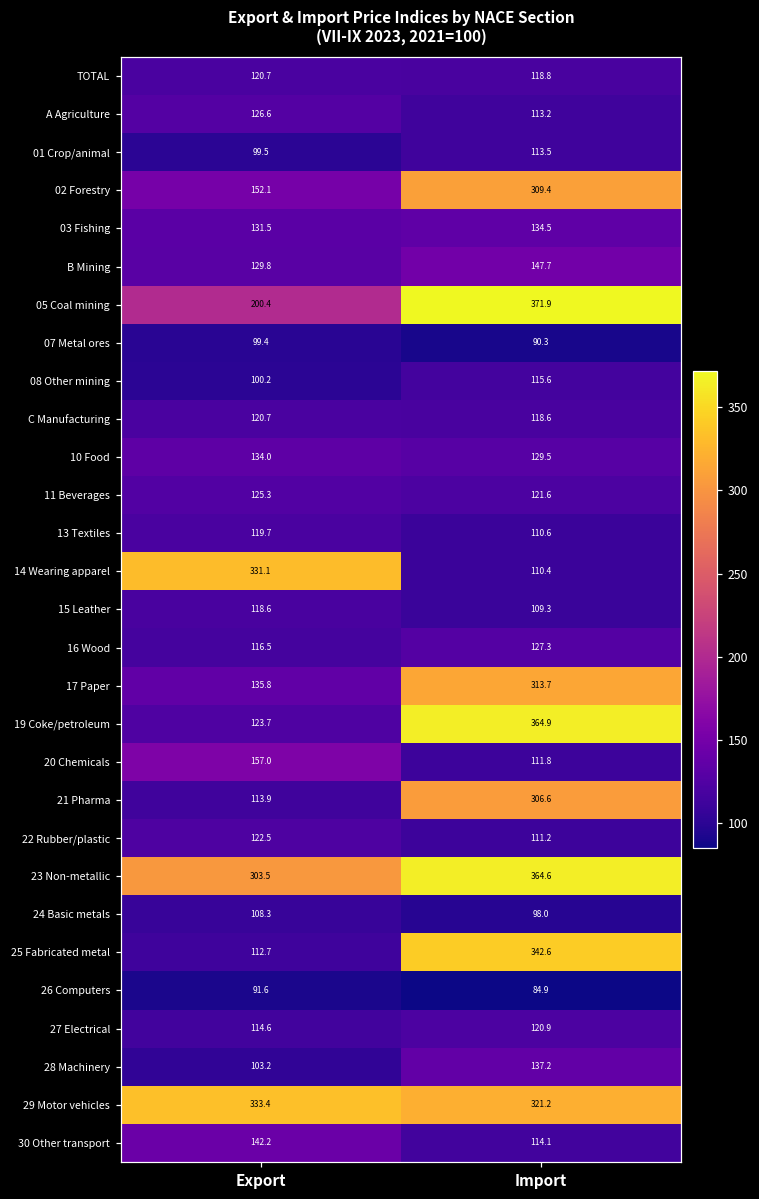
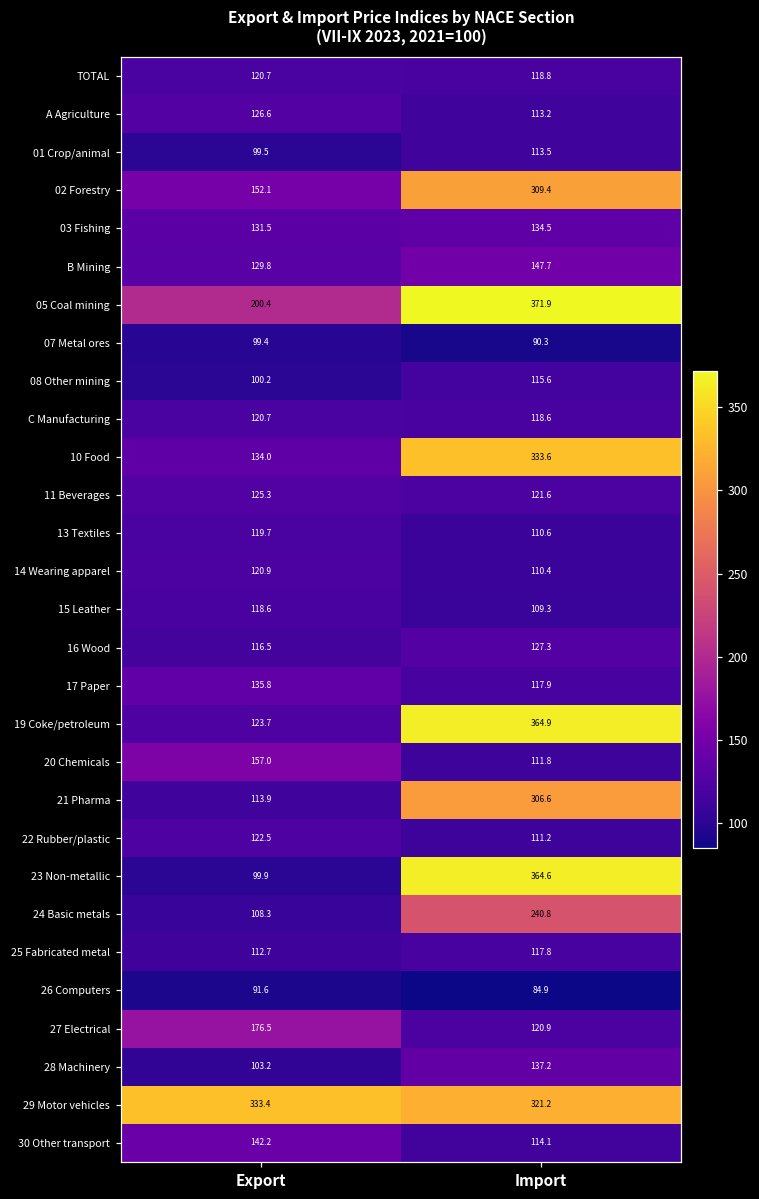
10 Food, Import: 129.5 -> 333.6
14 Wearing apparel, Export: 331.1 -> 120.9
17 Paper, Import: 313.7 -> 117.9
23 Non-metallic, Export: 303.5 -> 99.9
24 Basic metals, Import: 98.0 -> 240.8
25 Fabricated metal, Import: 342.6 -> 117.8
27 Electrical, Export: 114.6 -> 176.5
